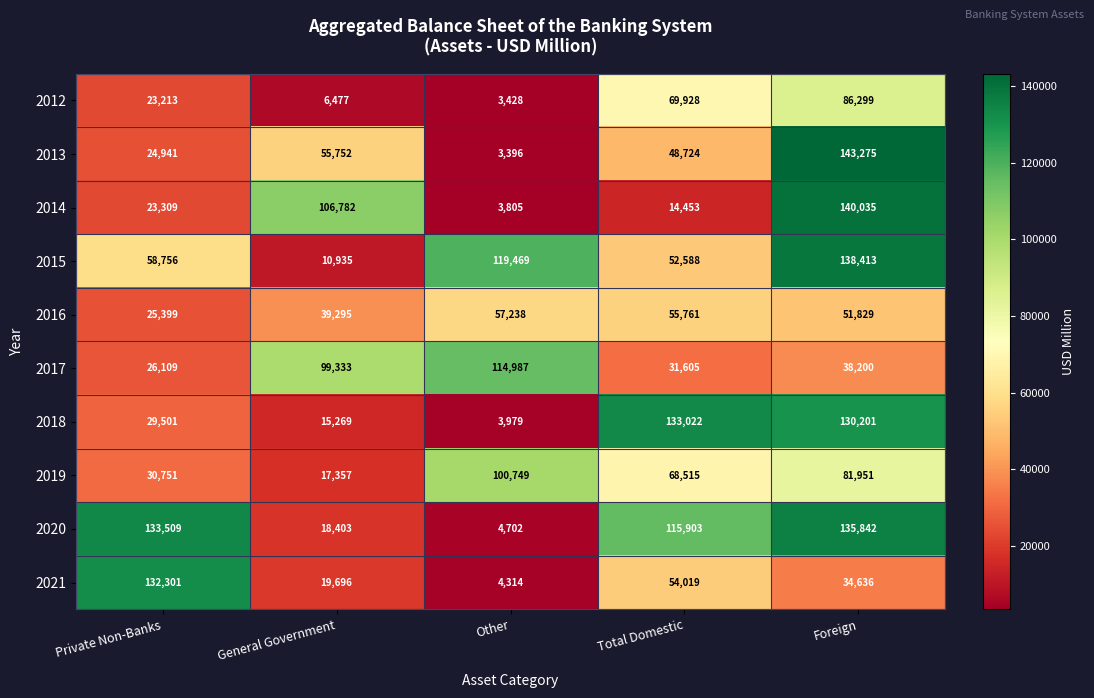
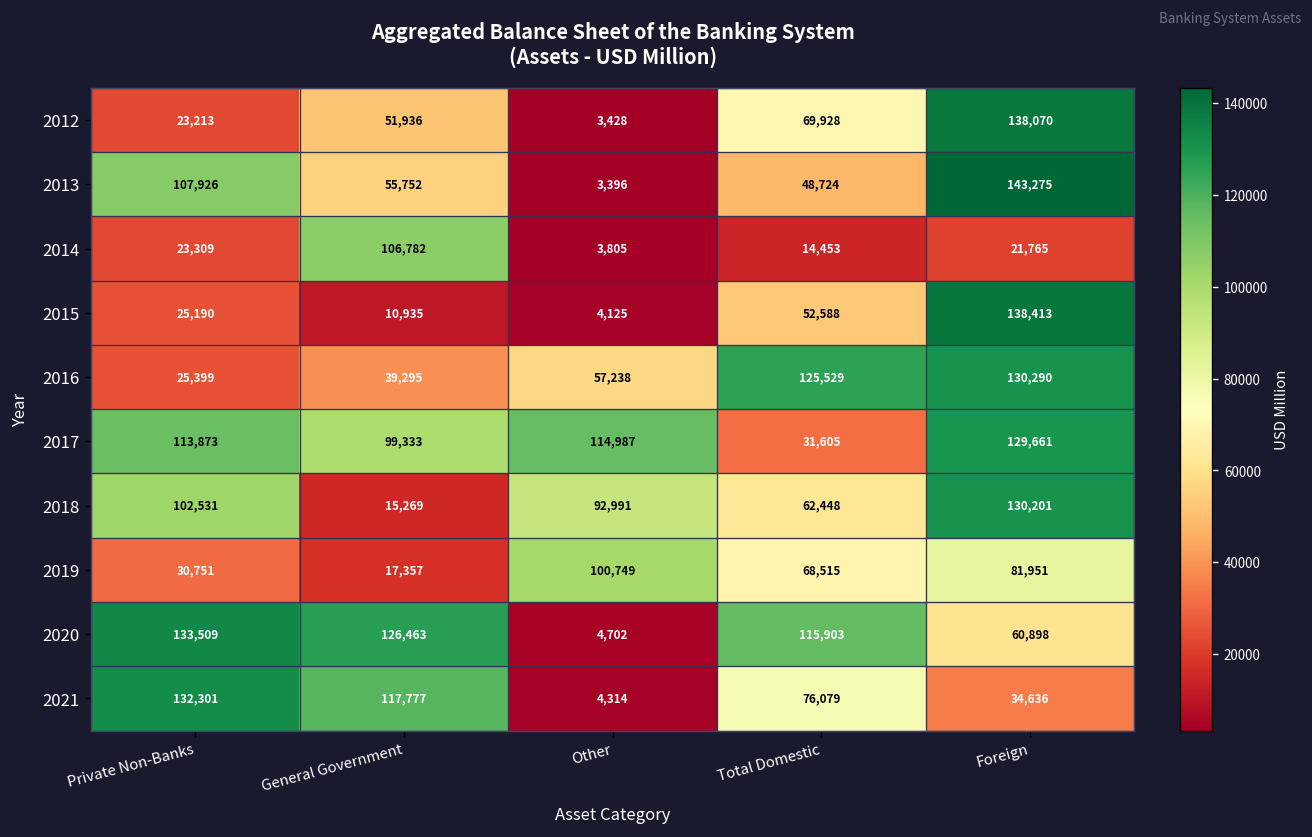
2012, General Government: 6,477 -> 51,936
2012, Foreign: 86,299 -> 138,070
2013, Private Non-Banks: 24,941 -> 107,926
2014, Foreign: 140,035 -> 21,765
2015, Private Non-Banks: 58,756 -> 25,190
2015, Other: 119,469 -> 4,125
2016, Total Domestic: 55,761 -> 125,529
2016, Foreign: 51,829 -> 130,290
2017, Private Non-Banks: 26,109 -> 113,873
2017, Foreign: 38,200 -> 129,661
2018, Private Non-Banks: 29,501 -> 102,531
2018, Other: 3,979 -> 92,991
2018, Total Domestic: 133,022 -> 62,448
2020, General Government: 18,403 -> 126,463
2020, Foreign: 135,842 -> 60,898
2021, General Government: 19,696 -> 117,777
2021, Total Domestic: 54,019 -> 76,079
